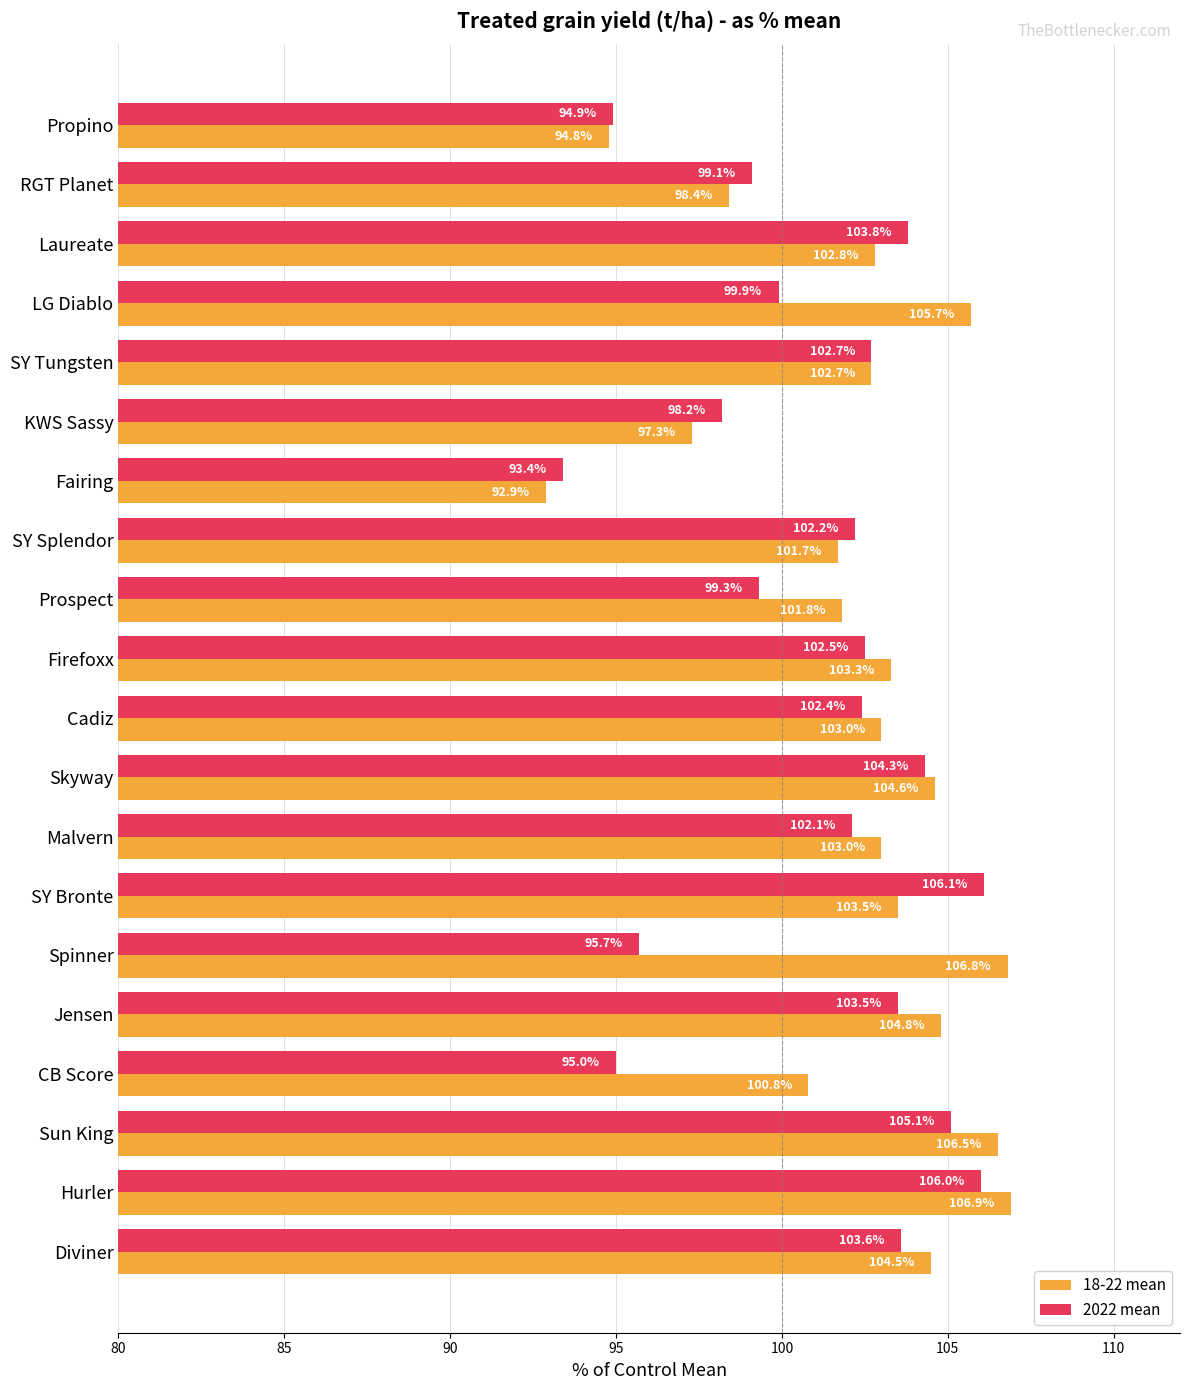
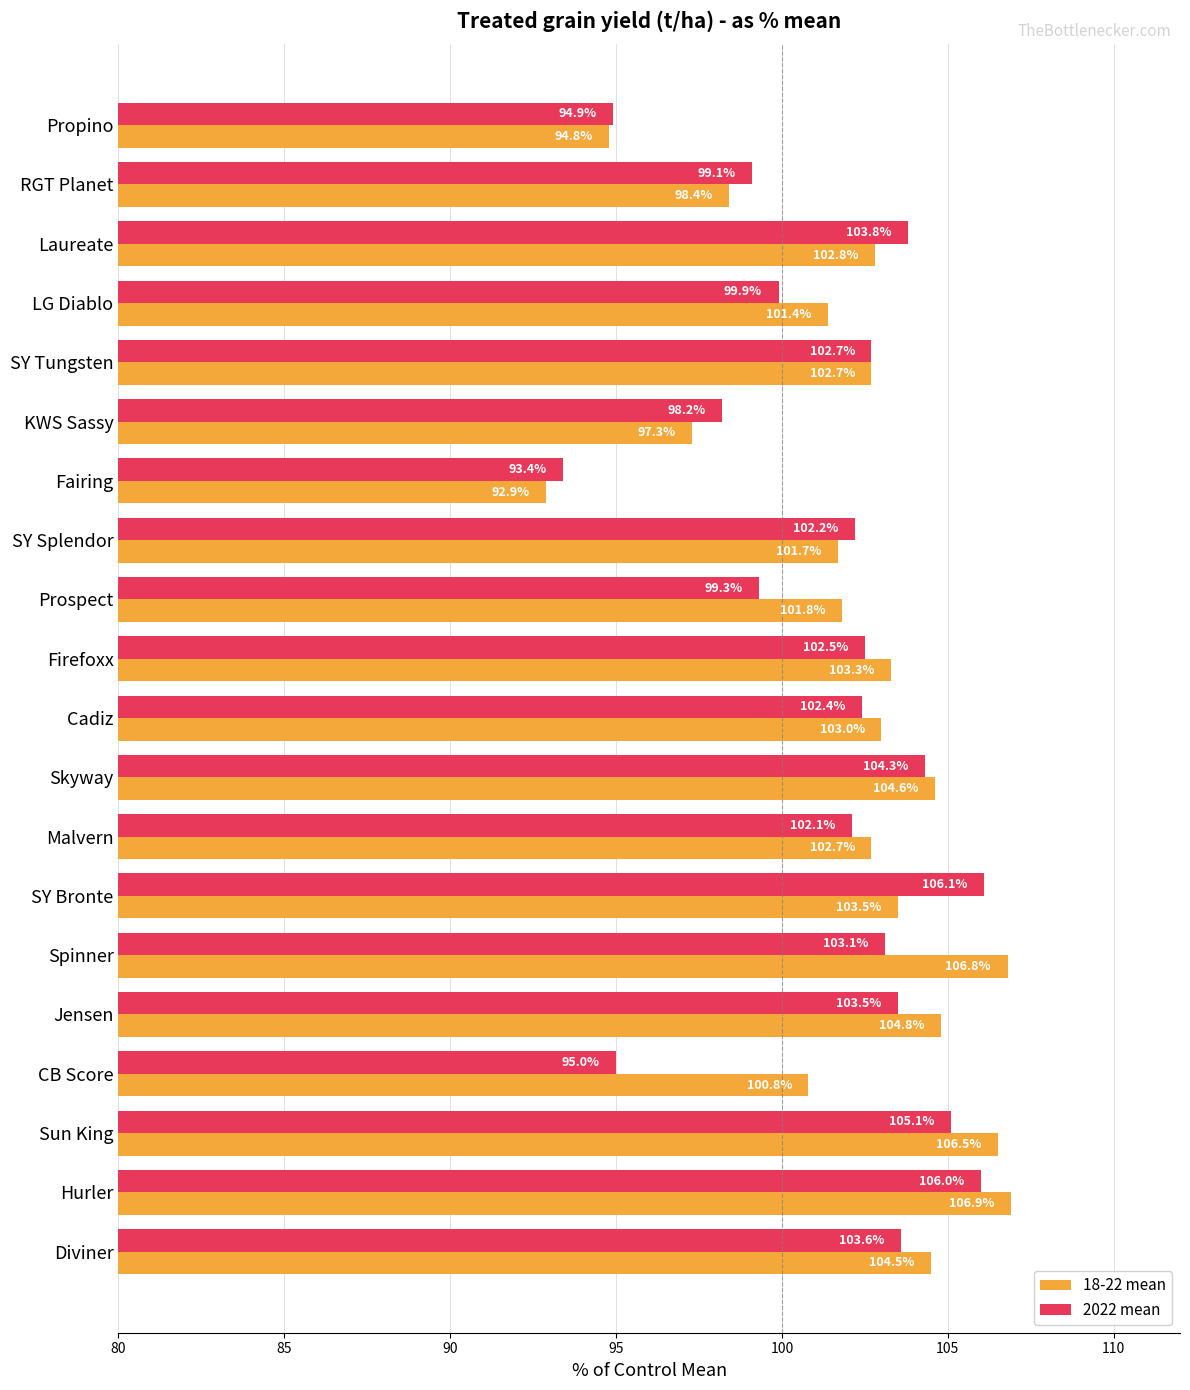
18-22 mean, LG Diablo: 105.7% -> 101.4%
18-22 mean, Malvern: 103.0% -> 102.7%
2022 mean, Spinner: 95.7% -> 103.1%
